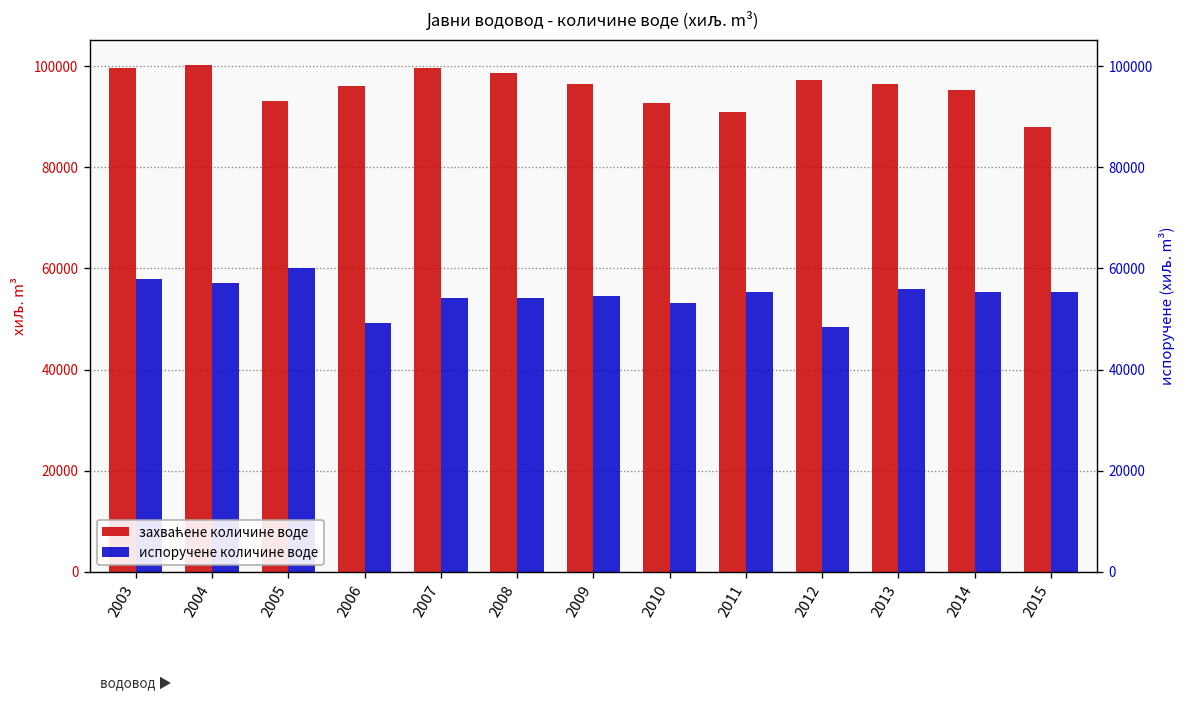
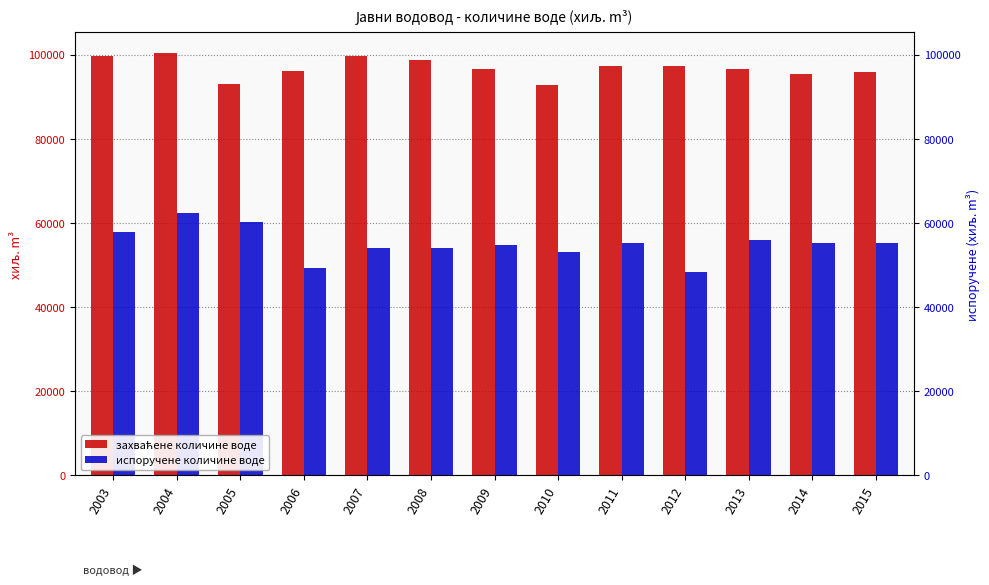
испоручене количине воде, 2004: 57000 -> 62000
захваћене количине воде, 2011: 91000 -> 97000
захваћене количине воде, 2015: 88000 -> 96000
